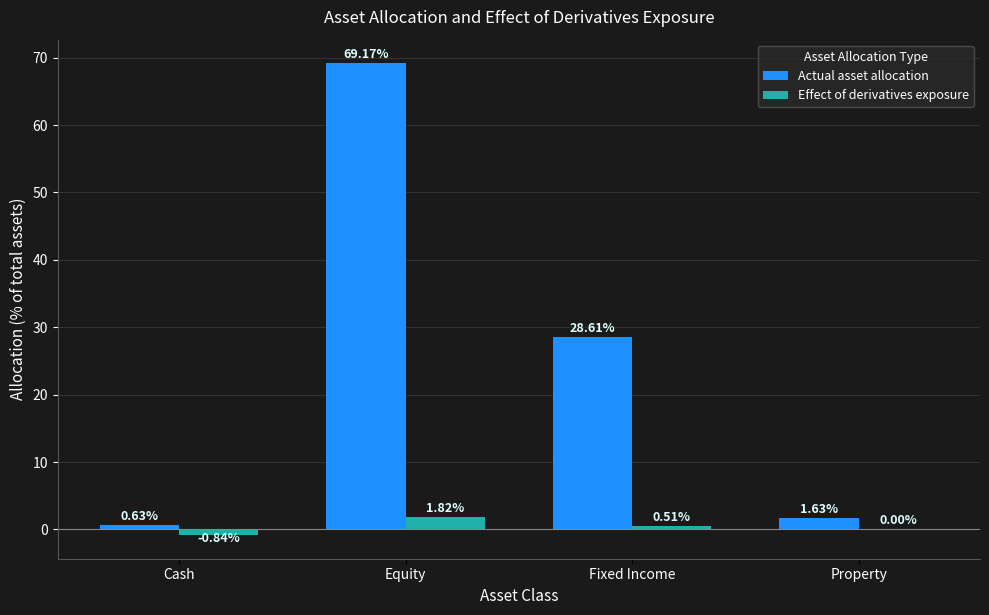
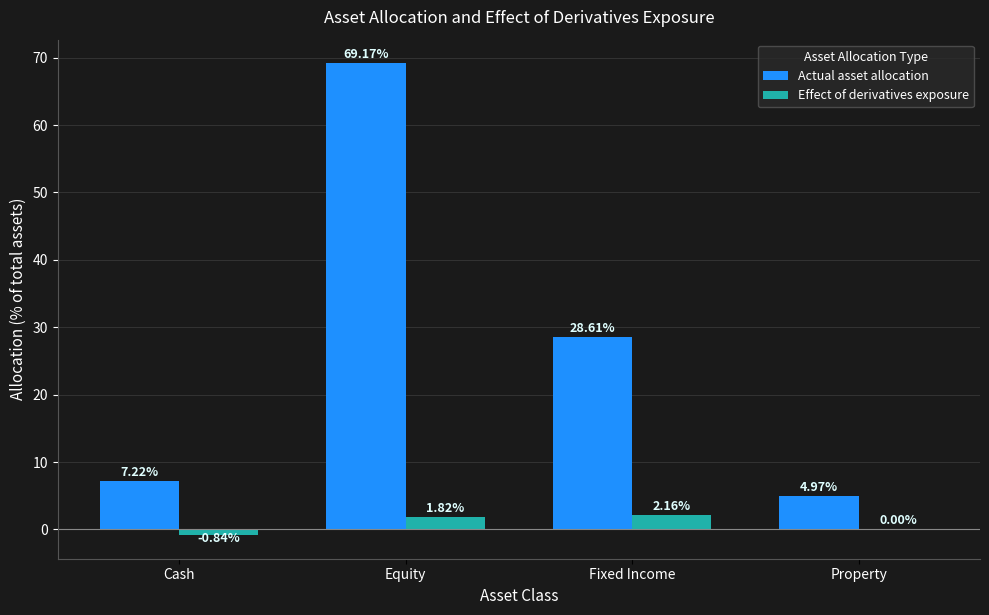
Actual asset allocation, Cash: 0.63% -> 7.22%
Effect of derivatives exposure, Fixed Income: 0.51% -> 2.16%
Actual asset allocation, Property: 1.63% -> 4.97%
